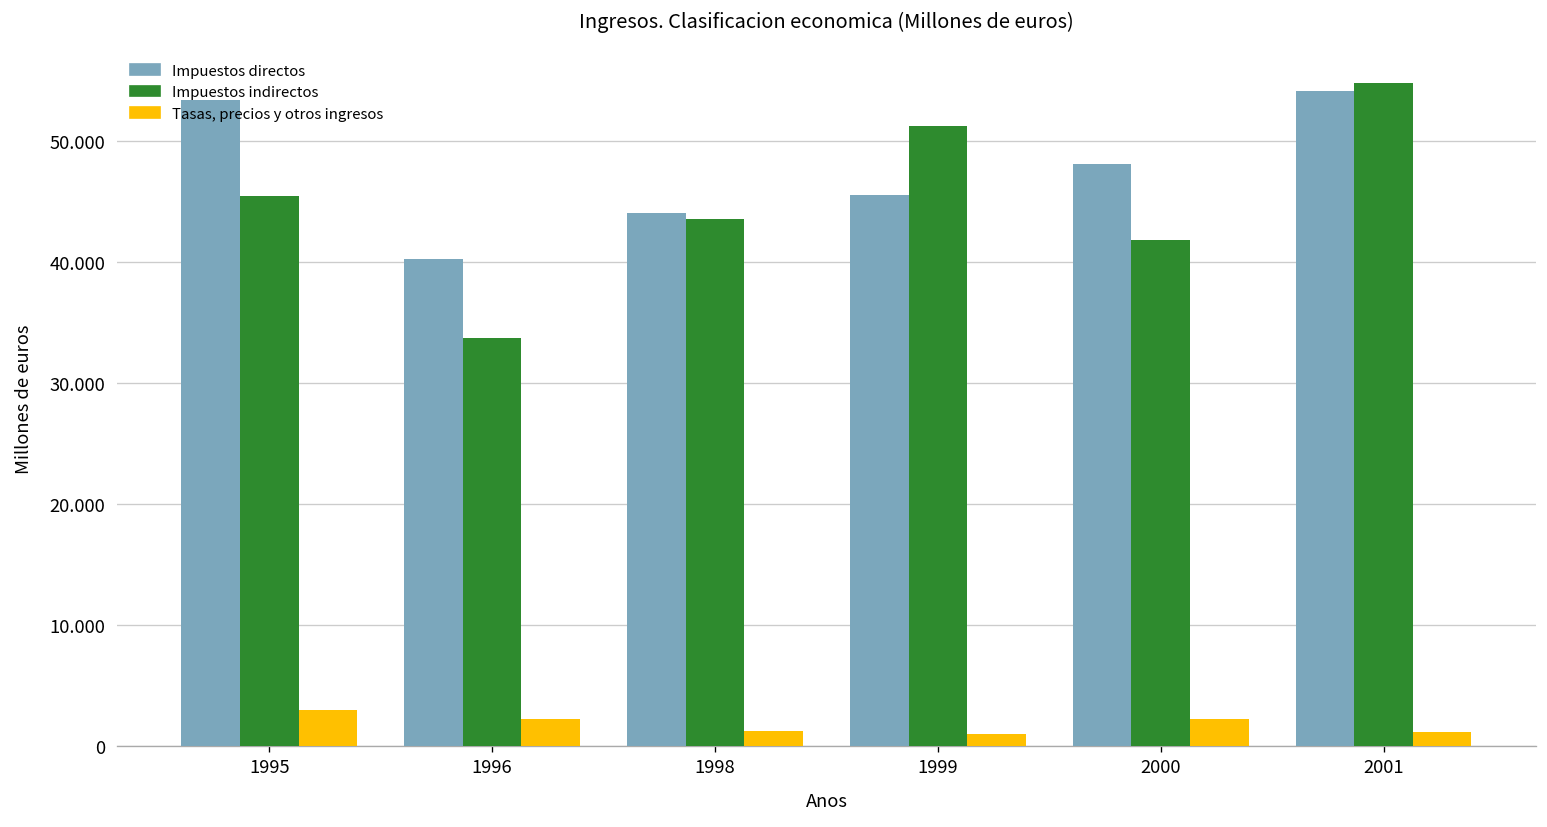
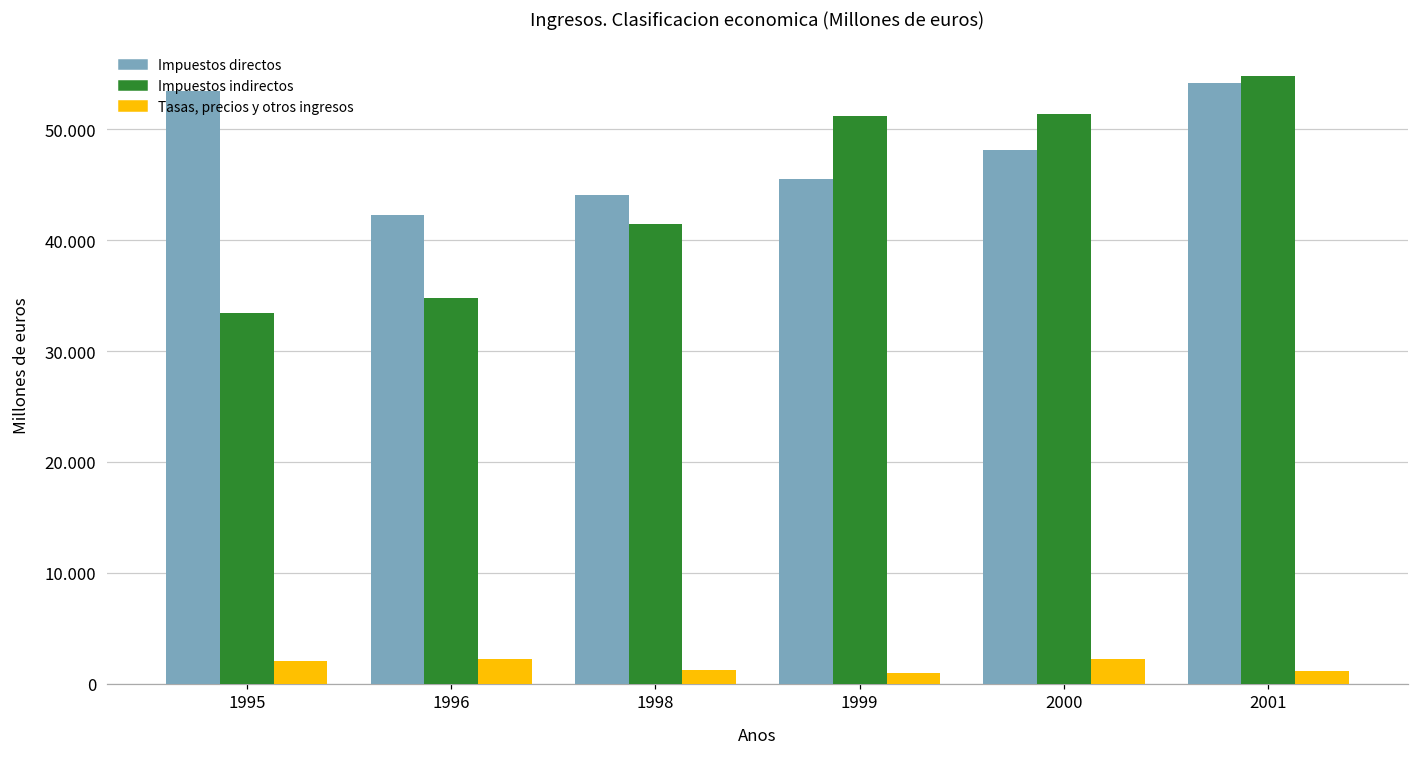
Impuestos indirectos, 1995: 45.5 -> 33.4
Tasas, precios y otros ingresos, 1995: 3.0 -> 2.1
Impuestos directos, 1996: 40.2 -> 42.3
Impuestos indirectos, 1996: 33.7 -> 34.8
Impuestos indirectos, 1998: 43.5 -> 41.5
Impuestos indirectos, 2000: 41.8 -> 51.4
